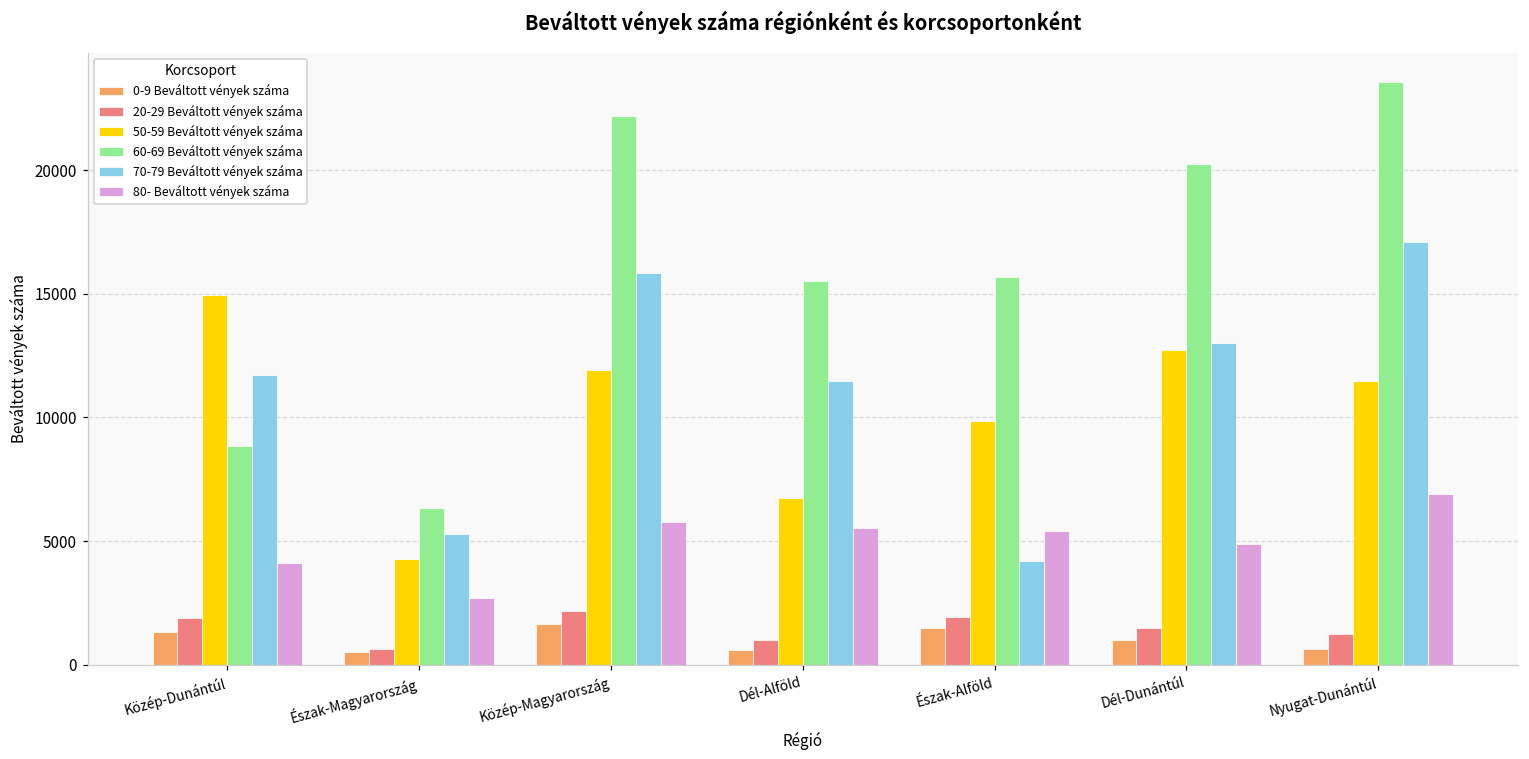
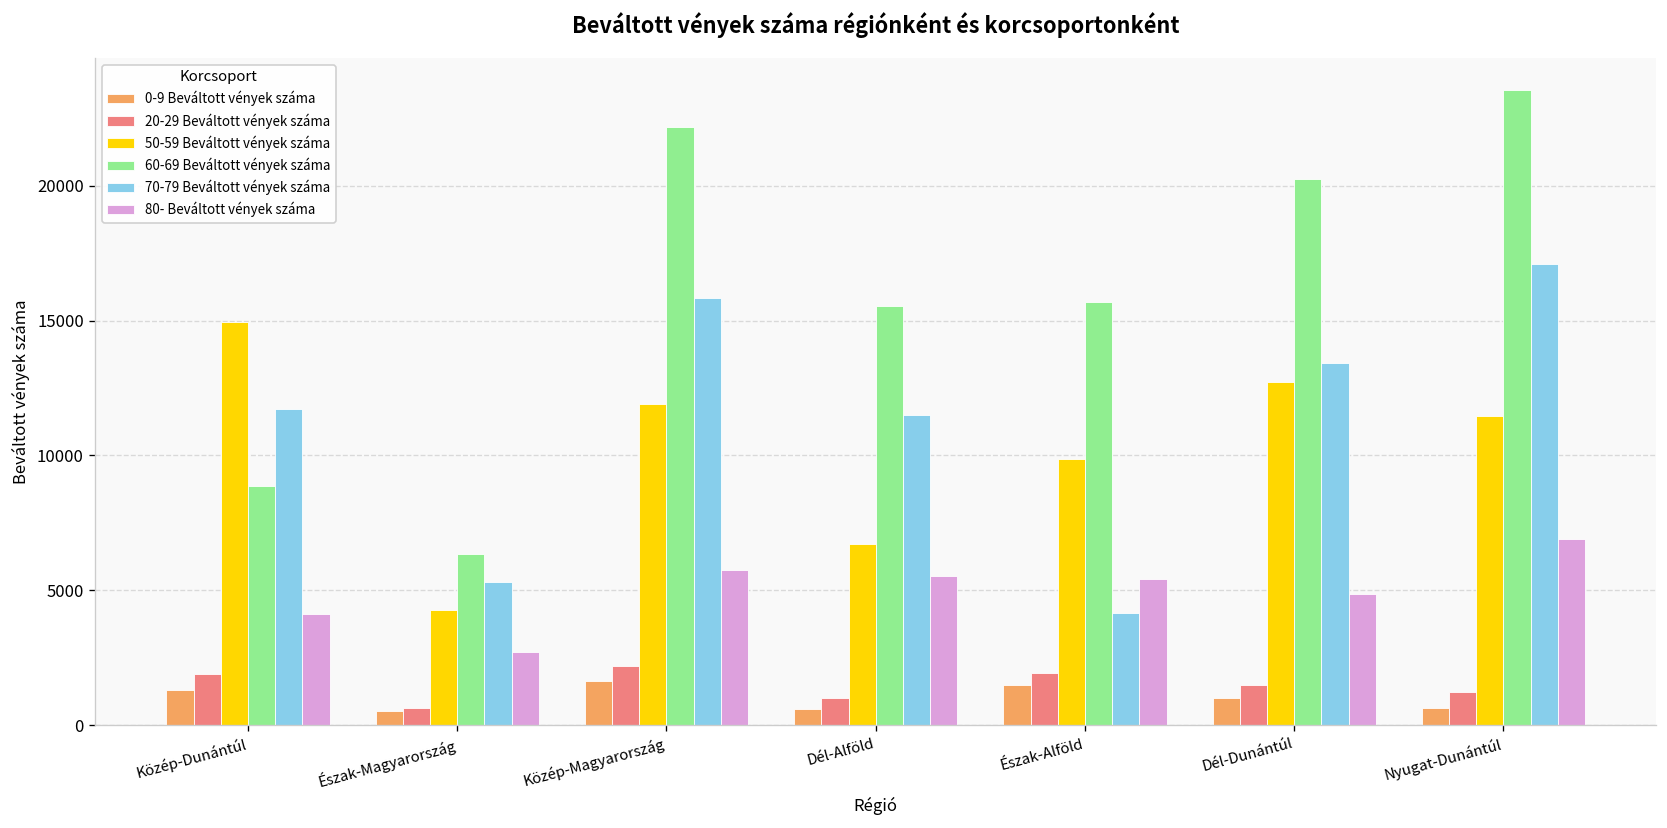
70-79 Beváltott vények száma, Dél-Dunántúl: 13000 -> 13400
